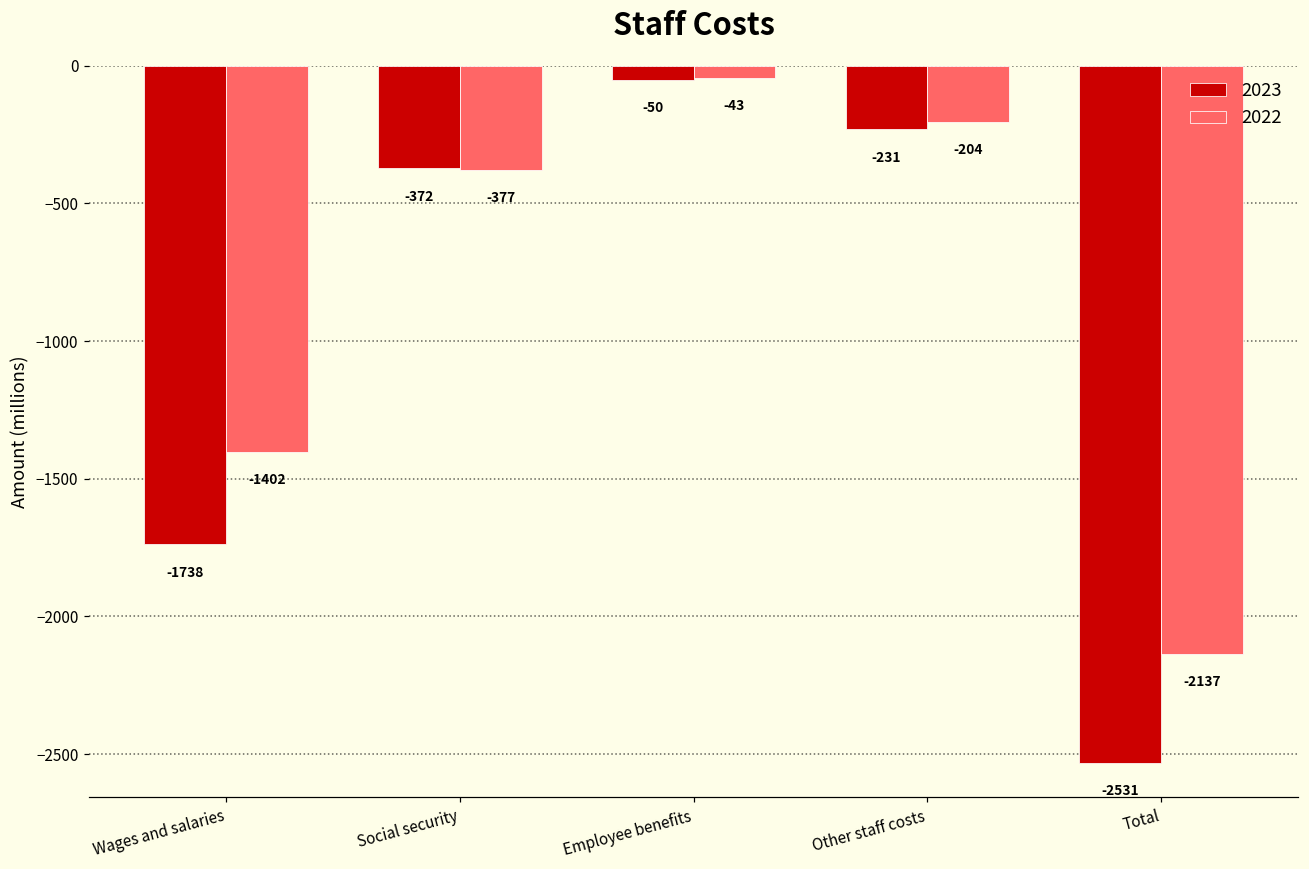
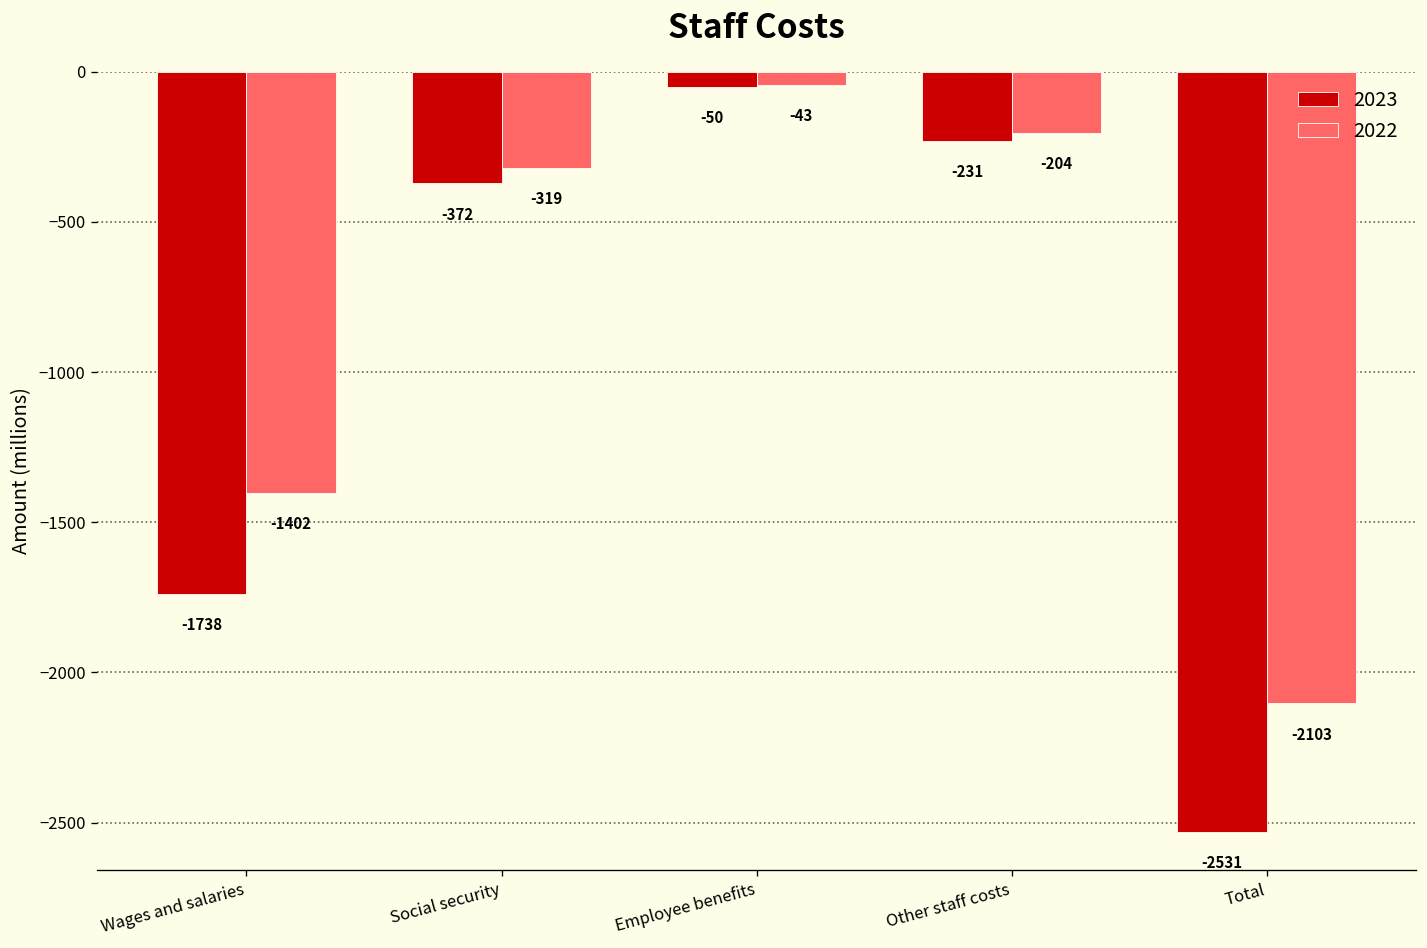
2022, Social security: -377 -> -319
2022, Total: -2137 -> -2103
